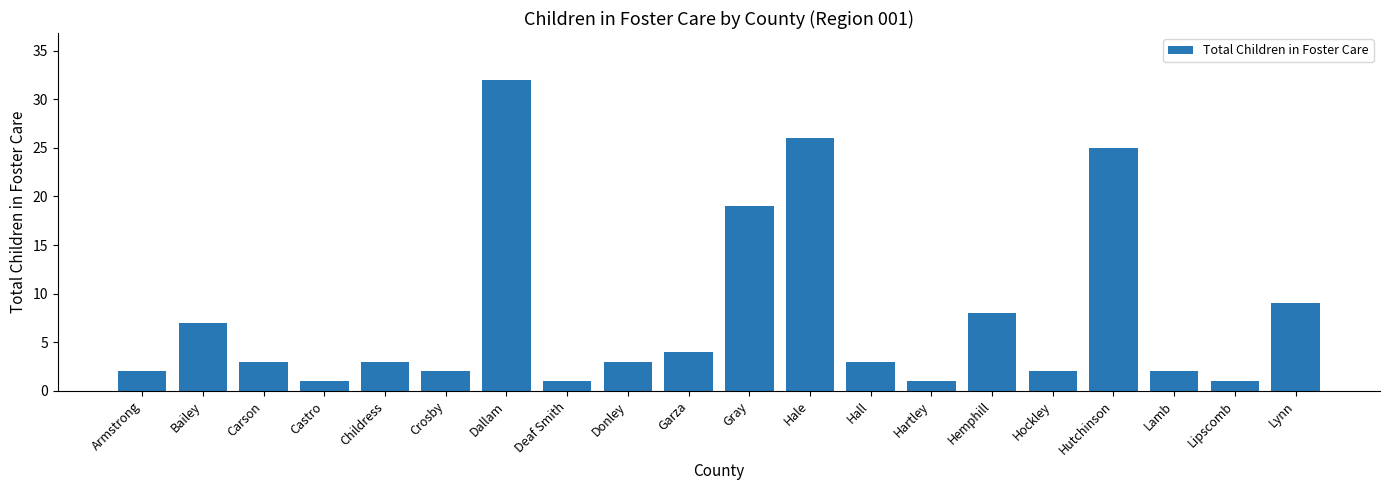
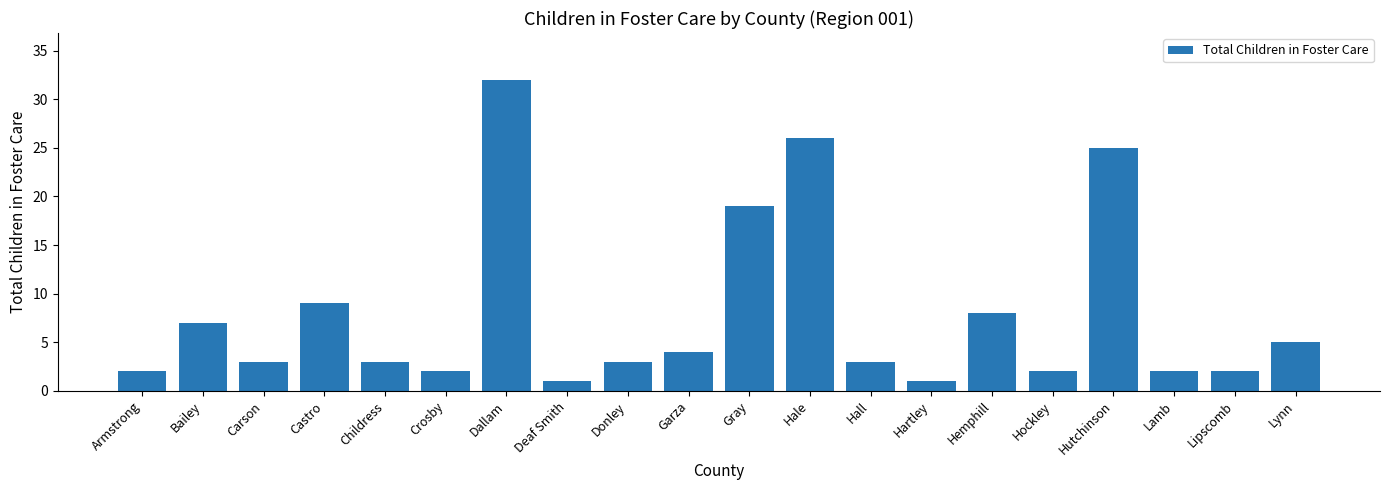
Castro: 1 -> 9
Lipscomb: 1 -> 2
Lynn: 9 -> 5
